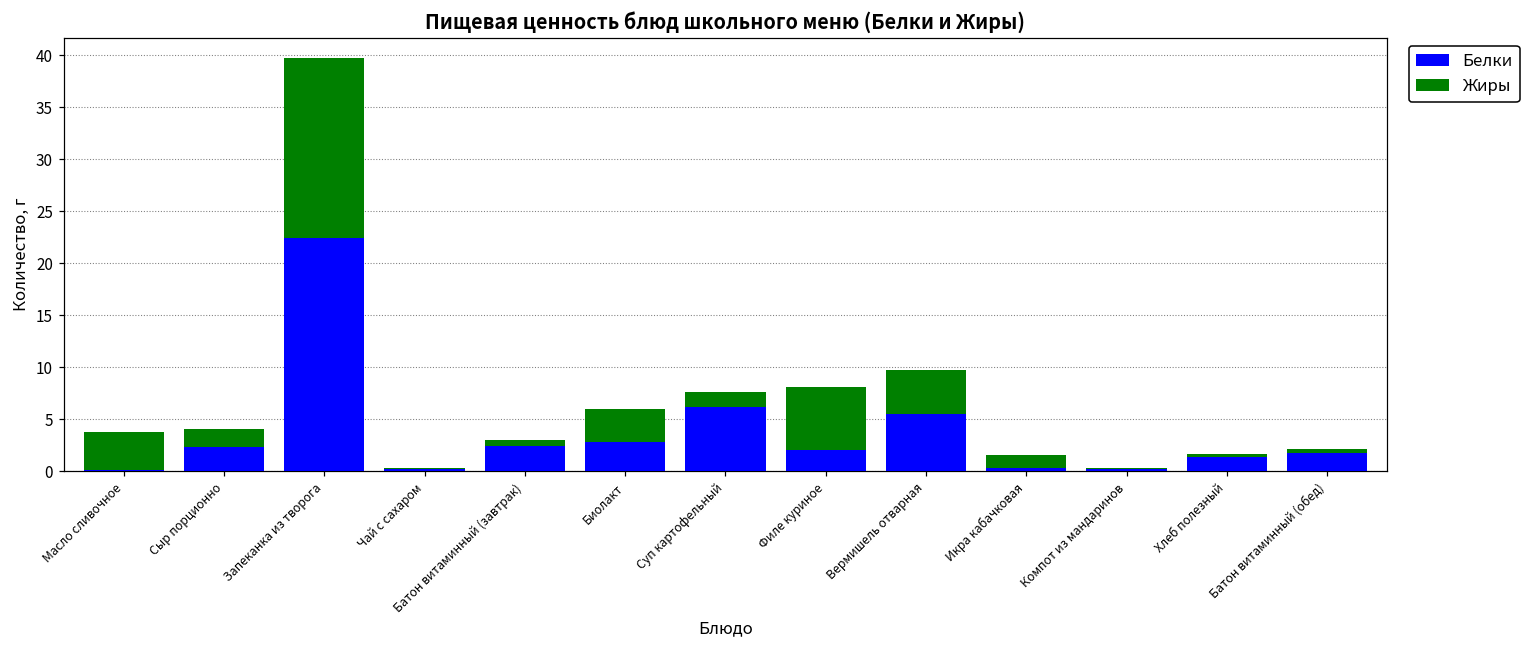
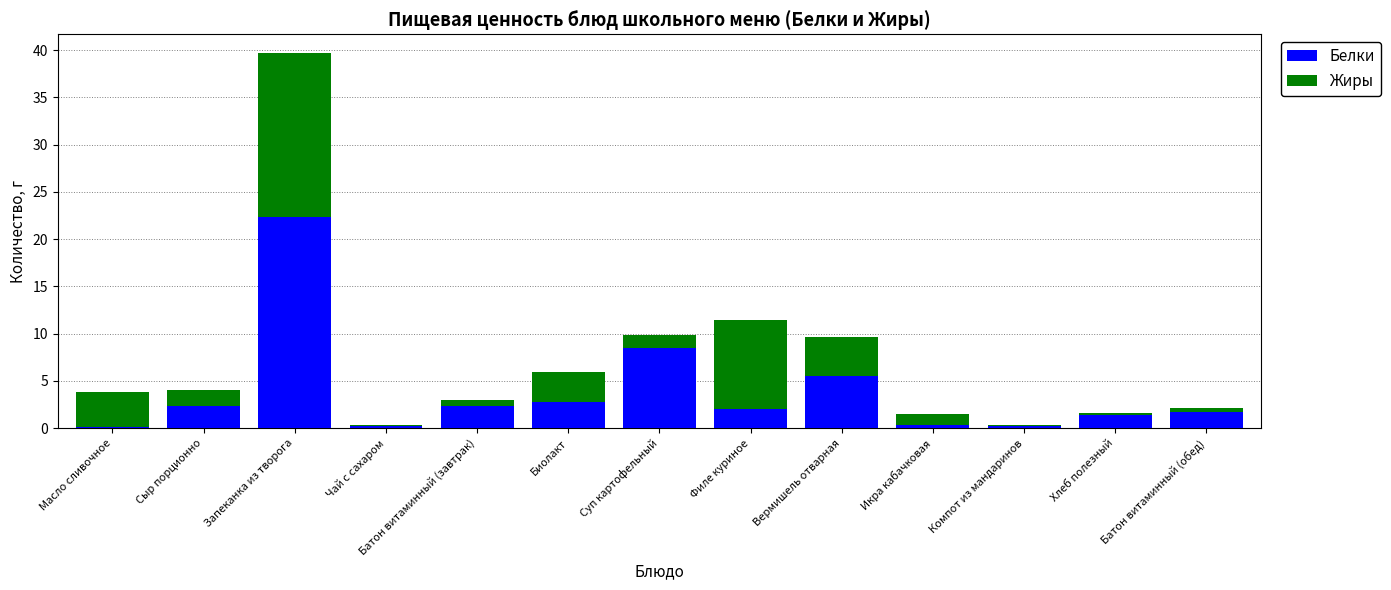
Белки, Суп картофельный: 6 -> 8
Жиры, Филе куриное: 6 -> 10
